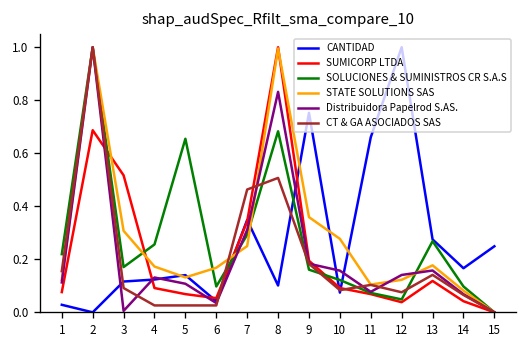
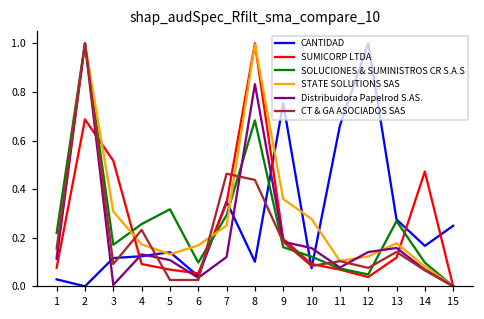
CT & GA ASOCIADOS SAS, 4: 0.03 -> 0.23
SOLUCIONES & SUMINISTROS CR S.A.S, 5: 0.65 -> 0.32
Distribuidora Papelrod S.AS., 7: 0.31 -> 0.12
CT & GA ASOCIADOS SAS, 8: 0.51 -> 0.44
SUMICORP LTDA, 14: 0.04 -> 0.47
